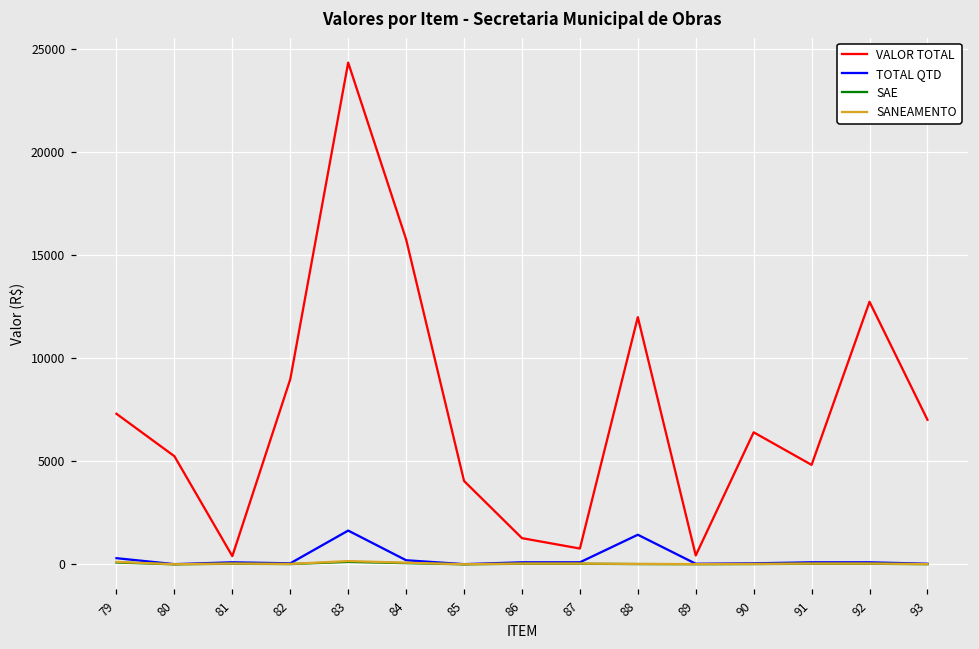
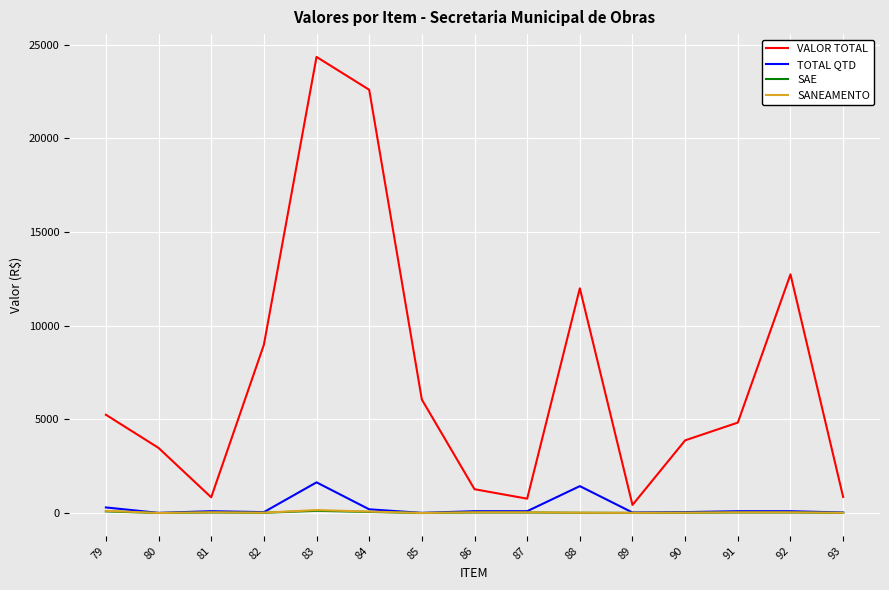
VALOR TOTAL, 79: 7300 -> 5300
VALOR TOTAL, 80: 5200 -> 3500
VALOR TOTAL, 81: 400 -> 800
VALOR TOTAL, 84: 15800 -> 22600
VALOR TOTAL, 85: 4000 -> 6100
VALOR TOTAL, 90: 6400 -> 3900
VALOR TOTAL, 93: 7000 -> 900
